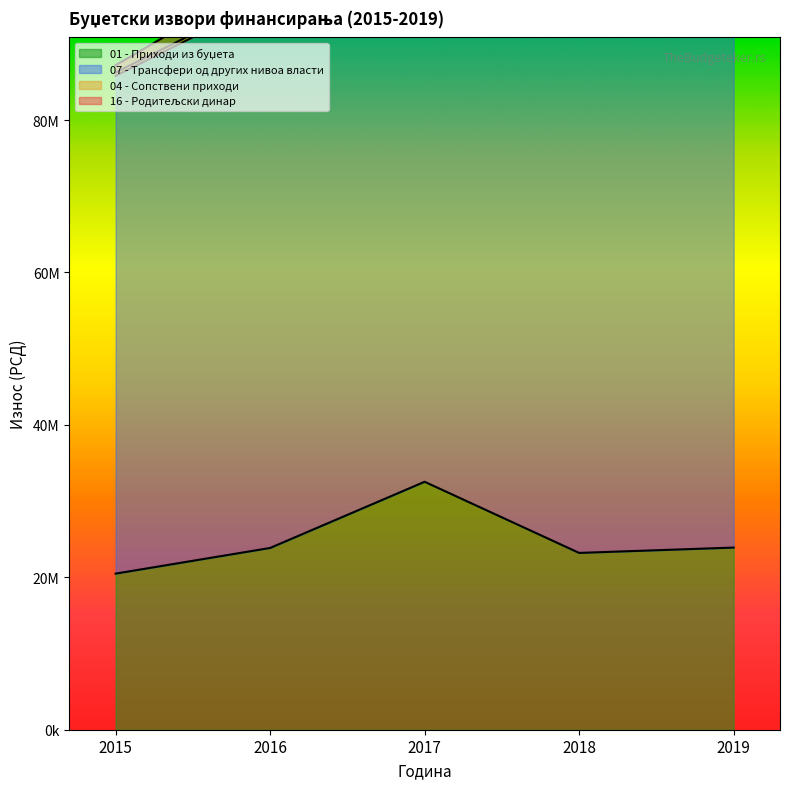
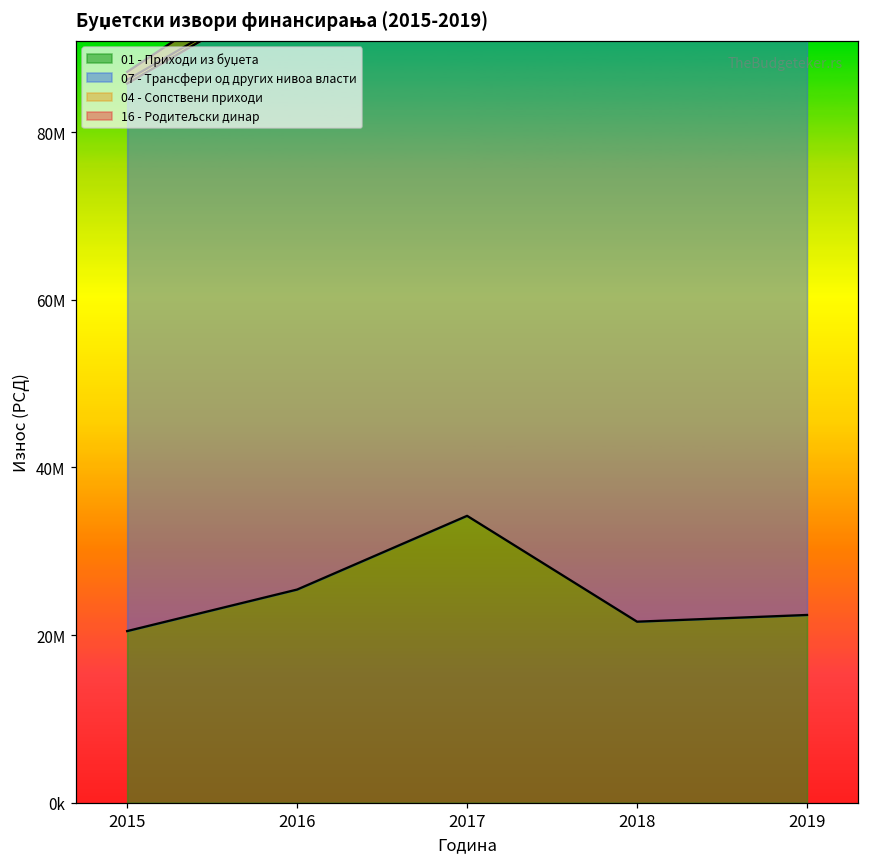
01 - Приходи из буџета, 2016: 24000000 -> 25000000
01 - Приходи из буџета, 2017: 33000000 -> 34000000
01 - Приходи из буџета, 2018: 23000000 -> 22000000
01 - Приходи из буџета, 2019: 24000000 -> 22000000
